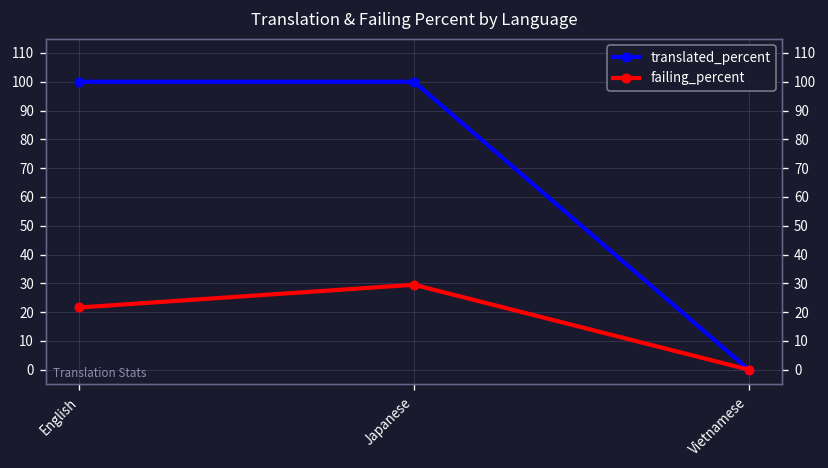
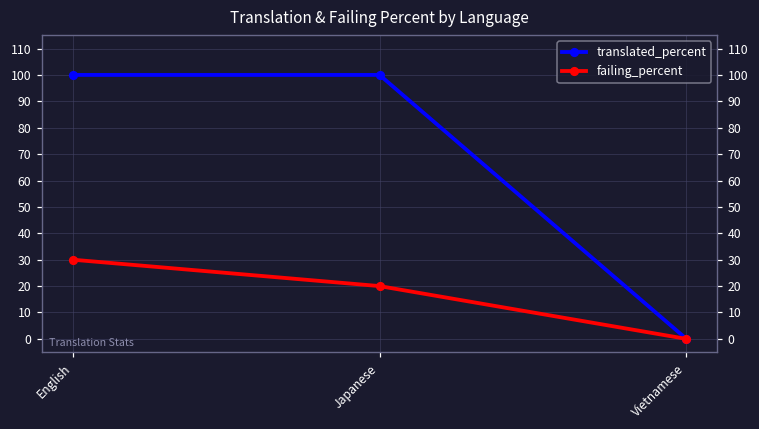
failing_percent, English: 22 -> 30
failing_percent, Japanese: 30 -> 20
